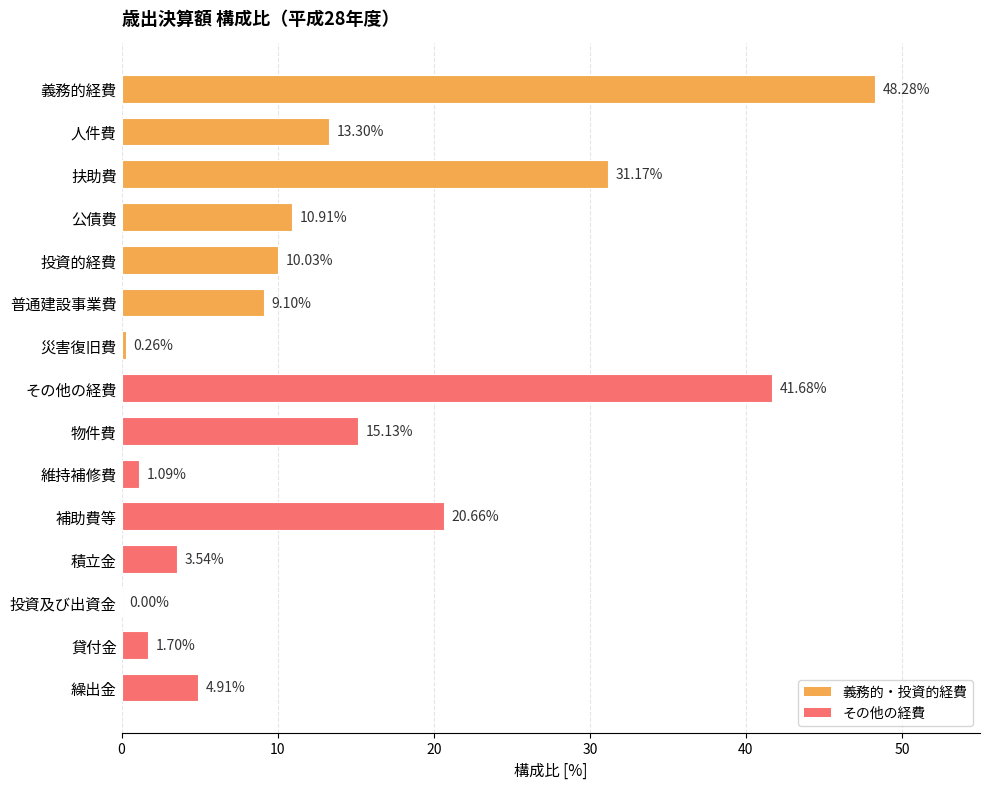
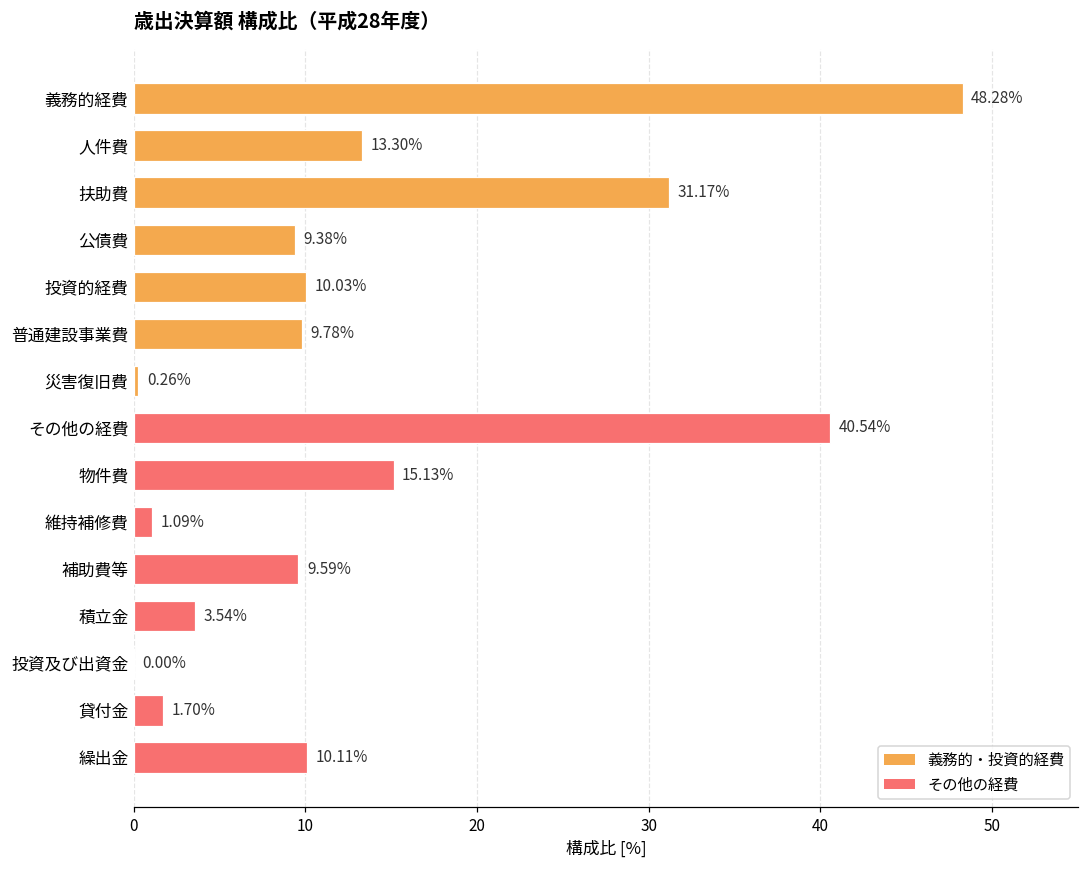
公債費: 10.91% -> 9.38%
普通建設事業費: 9.10% -> 9.78%
その他の経費: 41.68% -> 40.54%
補助費等: 20.66% -> 9.59%
繰出金: 4.91% -> 10.11%
